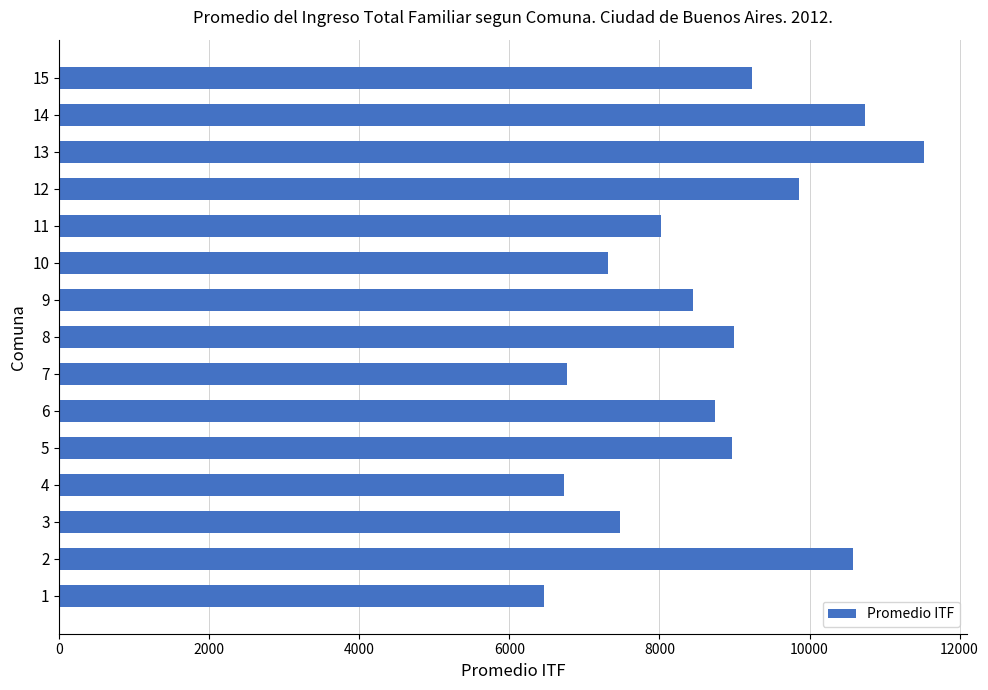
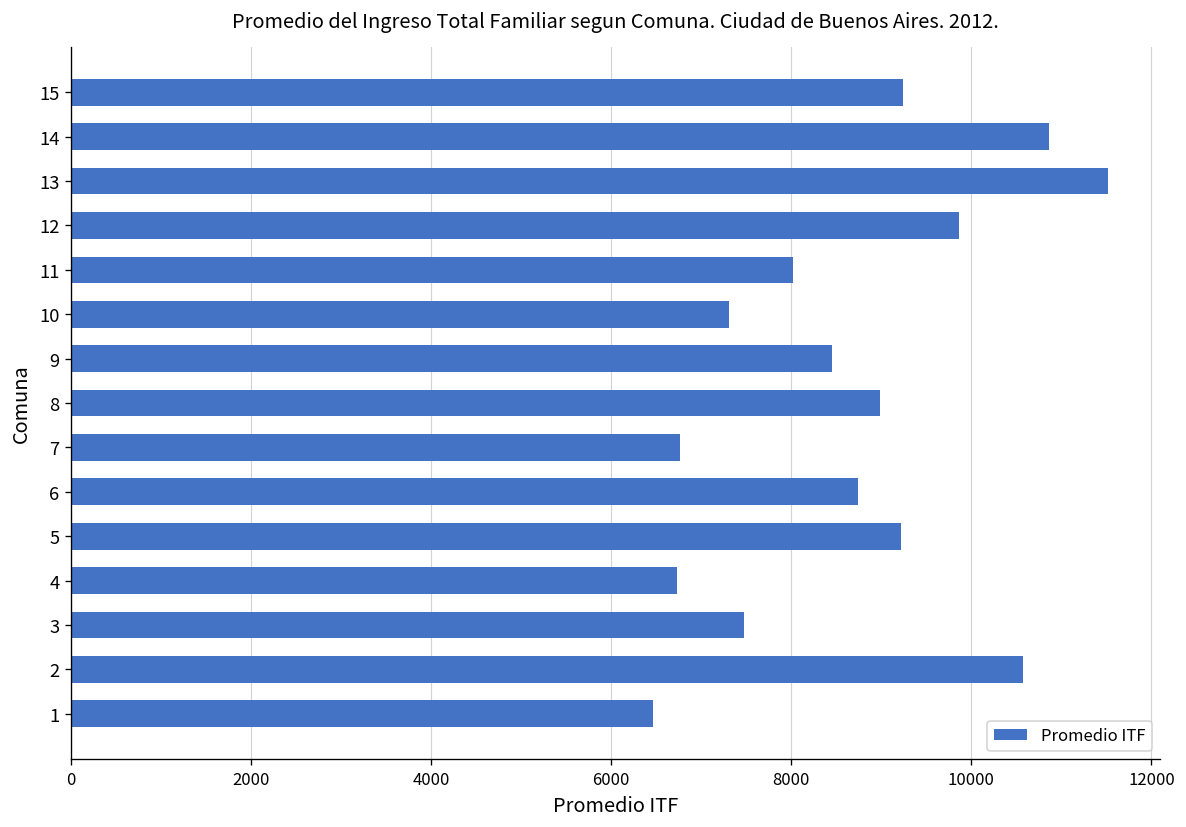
14: 10700 -> 10900
5: 9000 -> 9200
